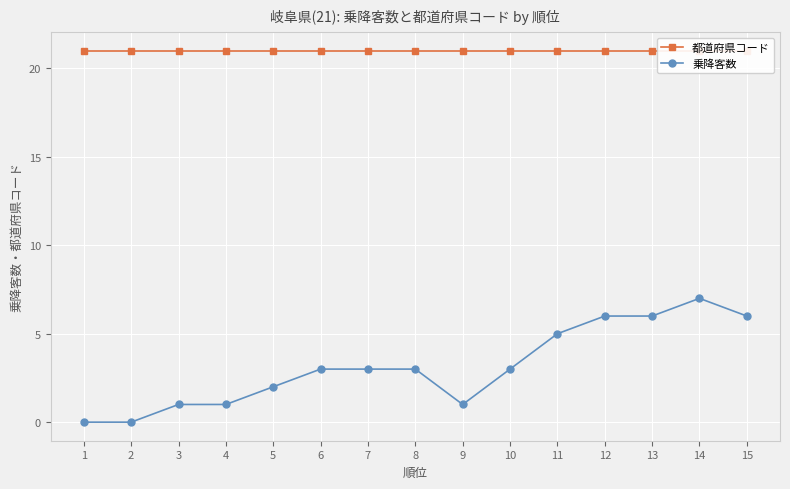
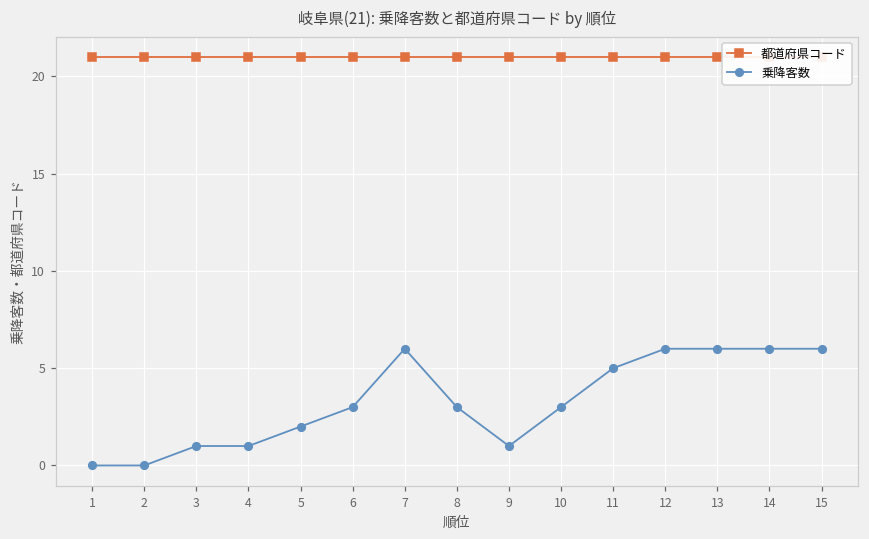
乗降客数, 7: 3 -> 6
乗降客数, 14: 7 -> 6
